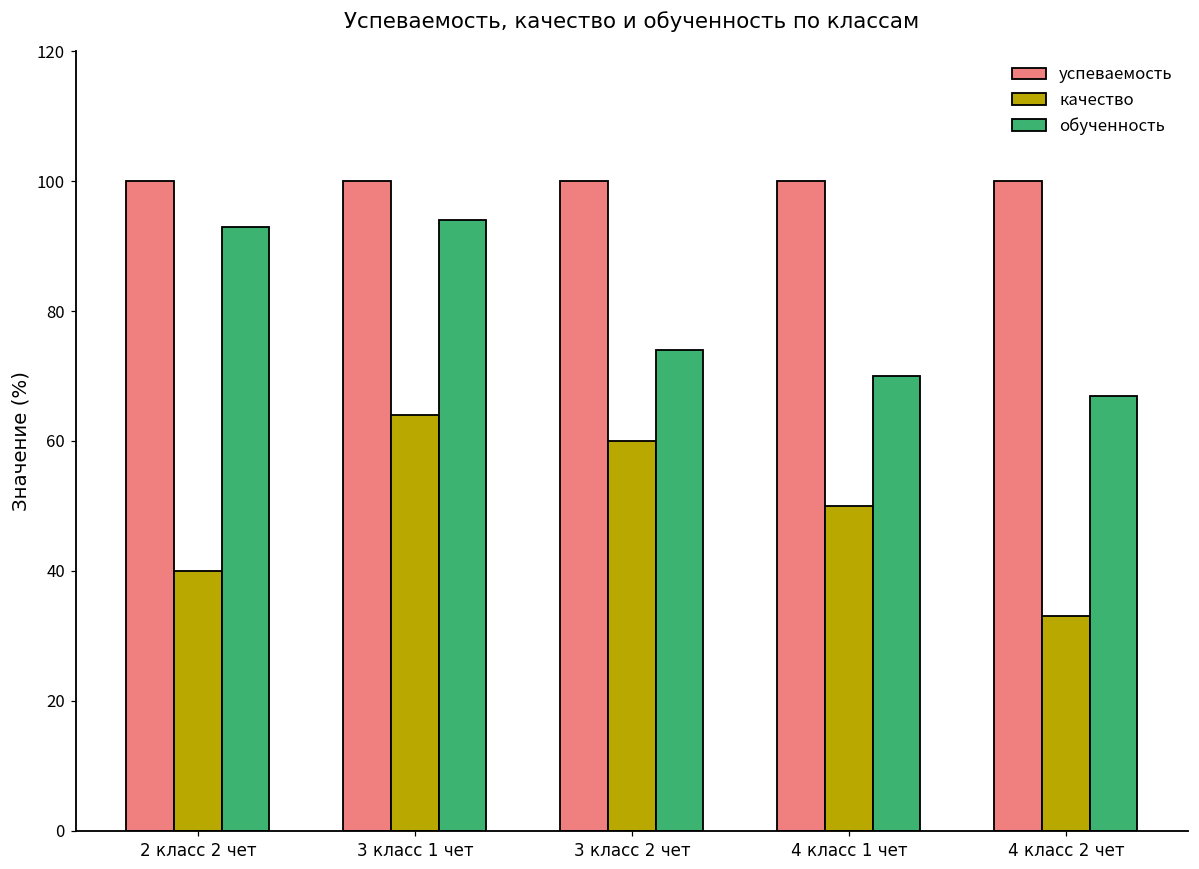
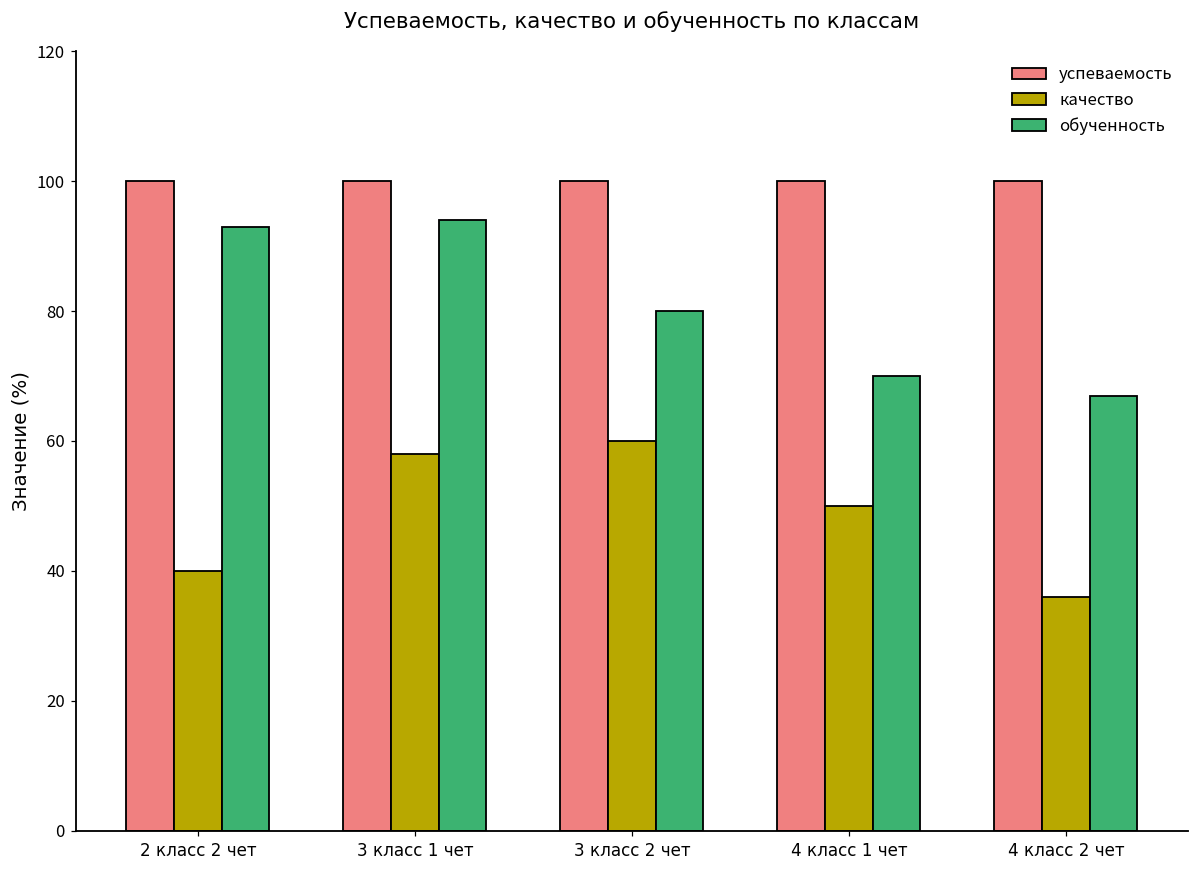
качество, 3 класс 1 чет: 64 -> 58
обученность, 3 класс 2 чет: 74 -> 80
качество, 4 класс 2 чет: 33 -> 36
